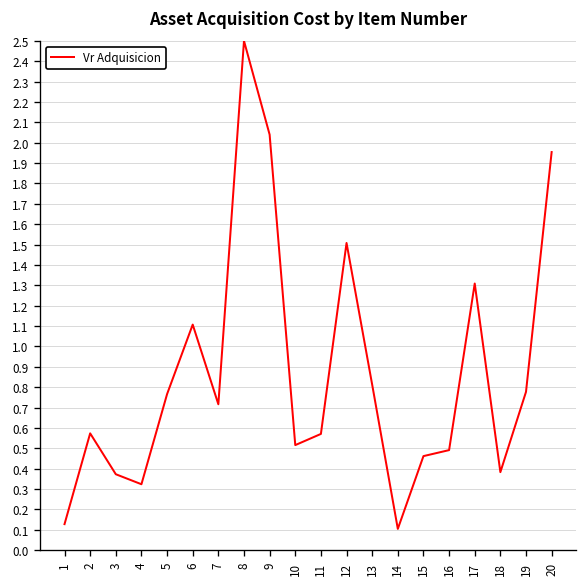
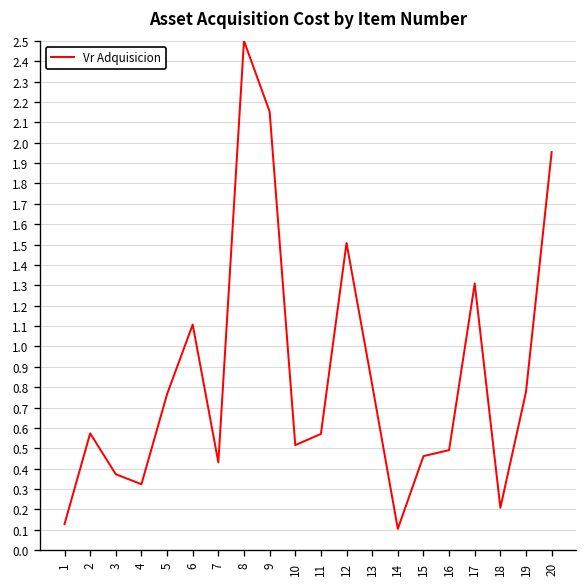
7: 0.72 -> 0.43
9: 2.04 -> 2.15
18: 0.38 -> 0.21
